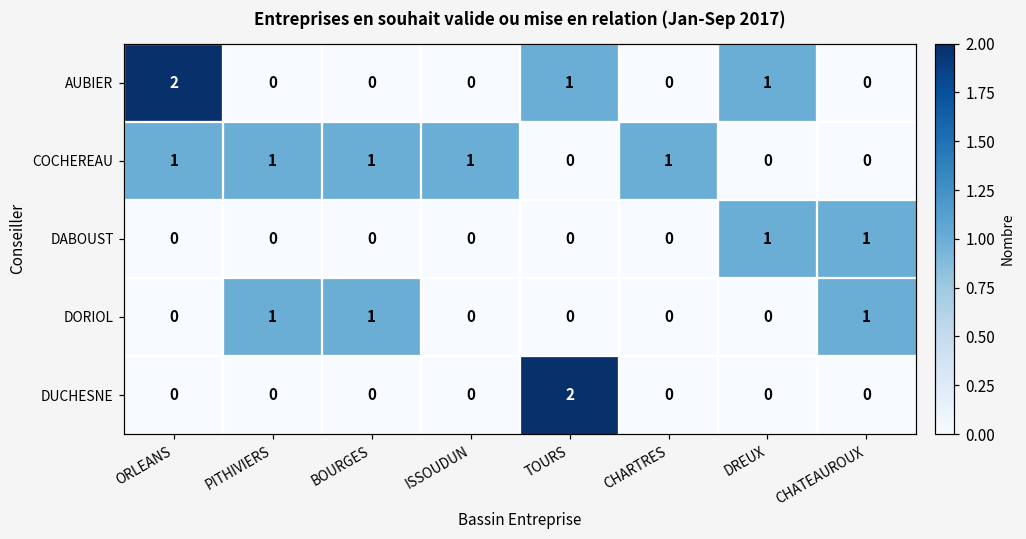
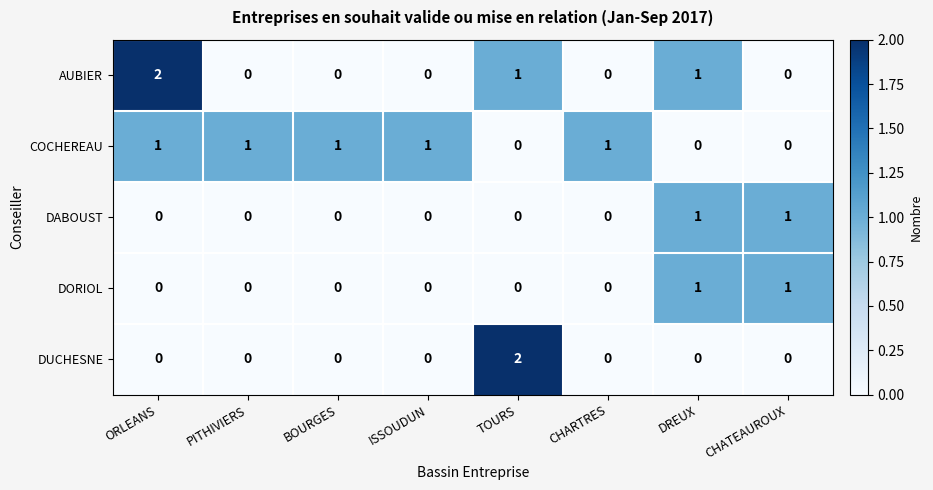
DORIOL, PITHIVIERS: 1 -> 0
DORIOL, BOURGES: 1 -> 0
DORIOL, DREUX: 0 -> 1
